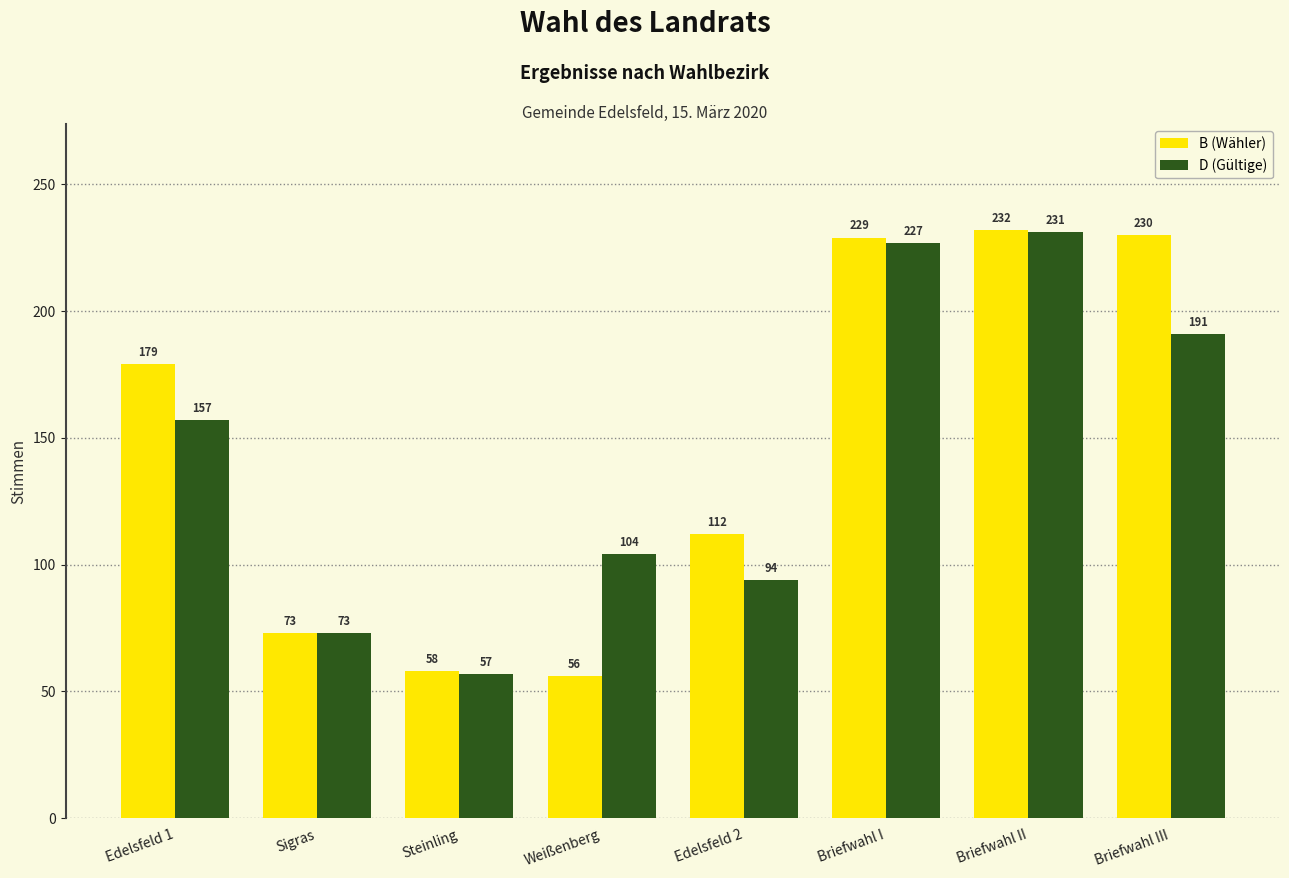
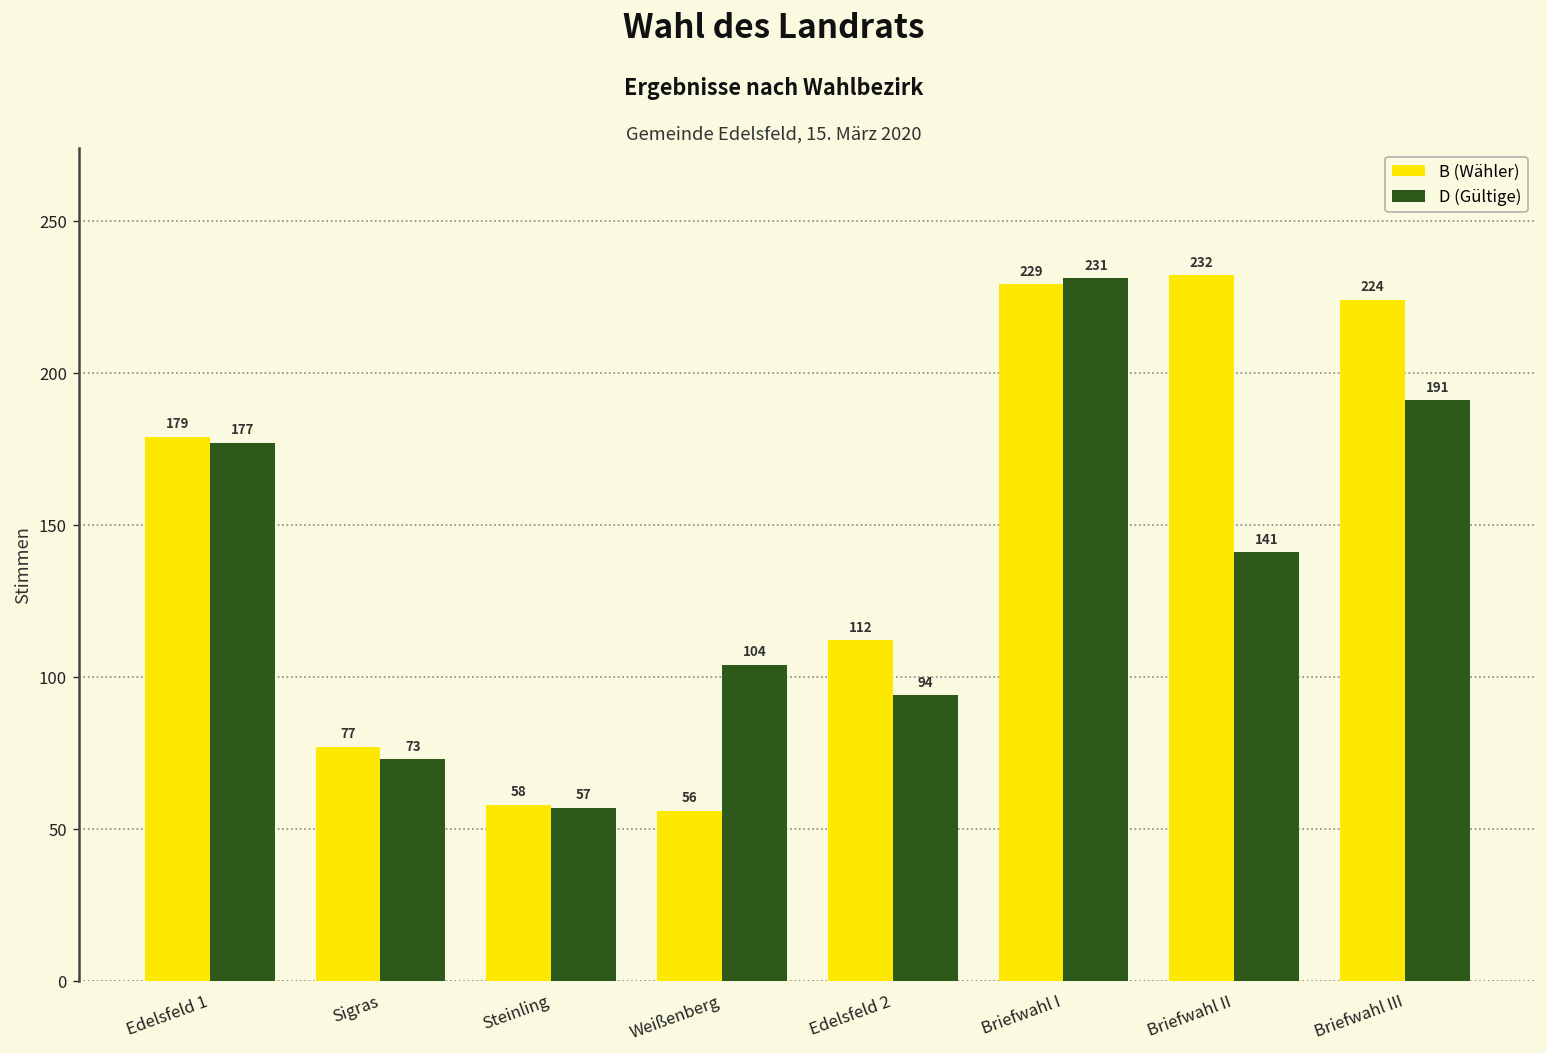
D (Gültige), Edelsfeld 1: 157 -> 177
B (Wähler), Sigras: 73 -> 77
D (Gültige), Briefwahl I: 227 -> 231
D (Gültige), Briefwahl II: 231 -> 141
B (Wähler), Briefwahl III: 230 -> 224
